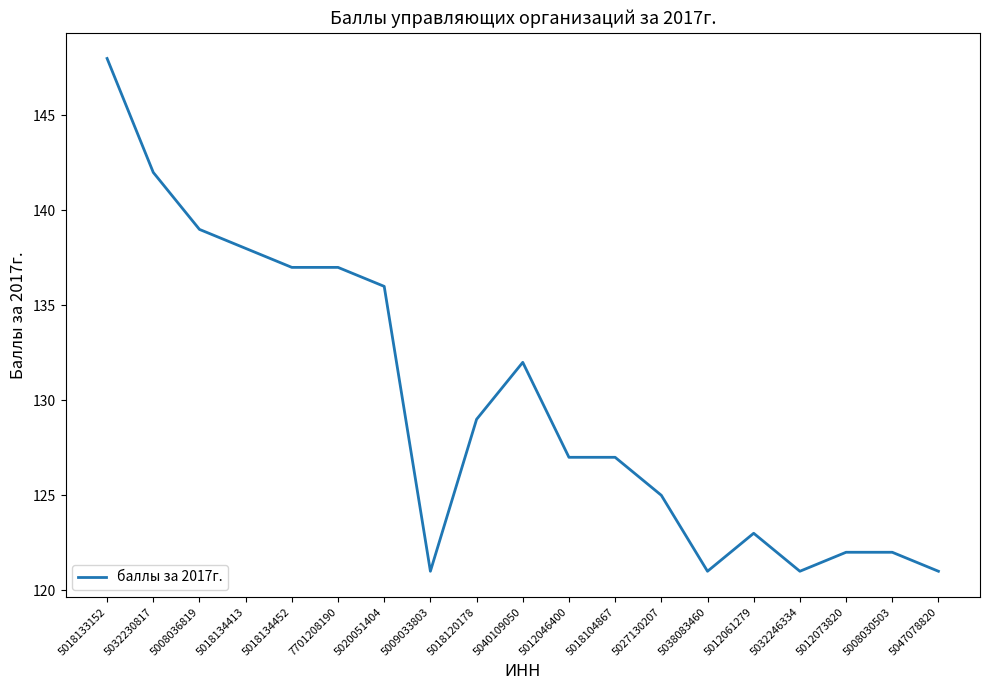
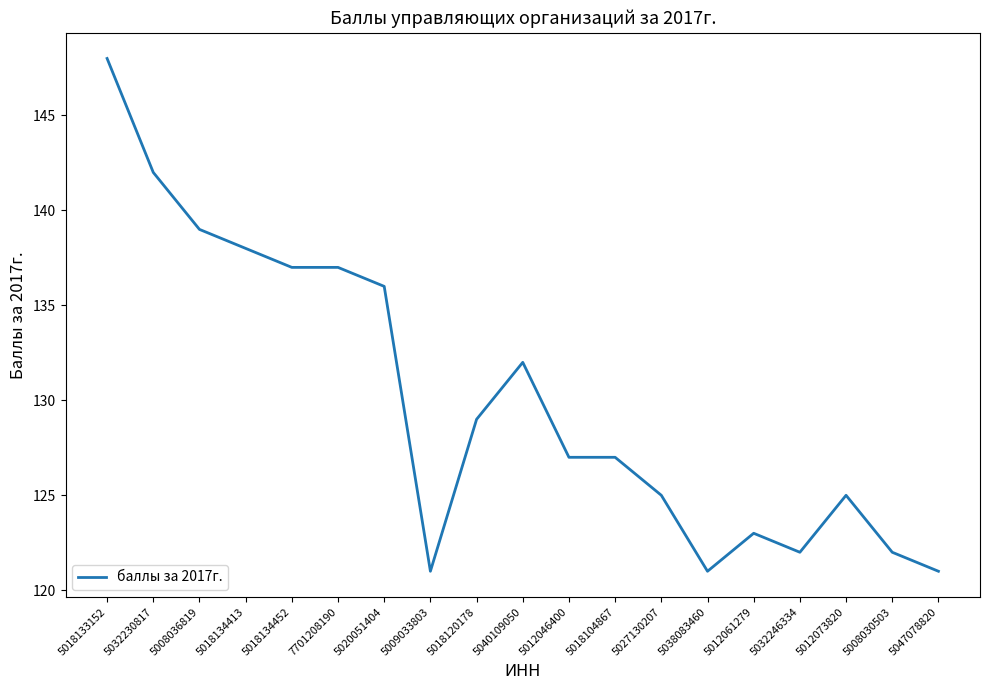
5032246334: 121 -> 122
5012073820: 122 -> 125
